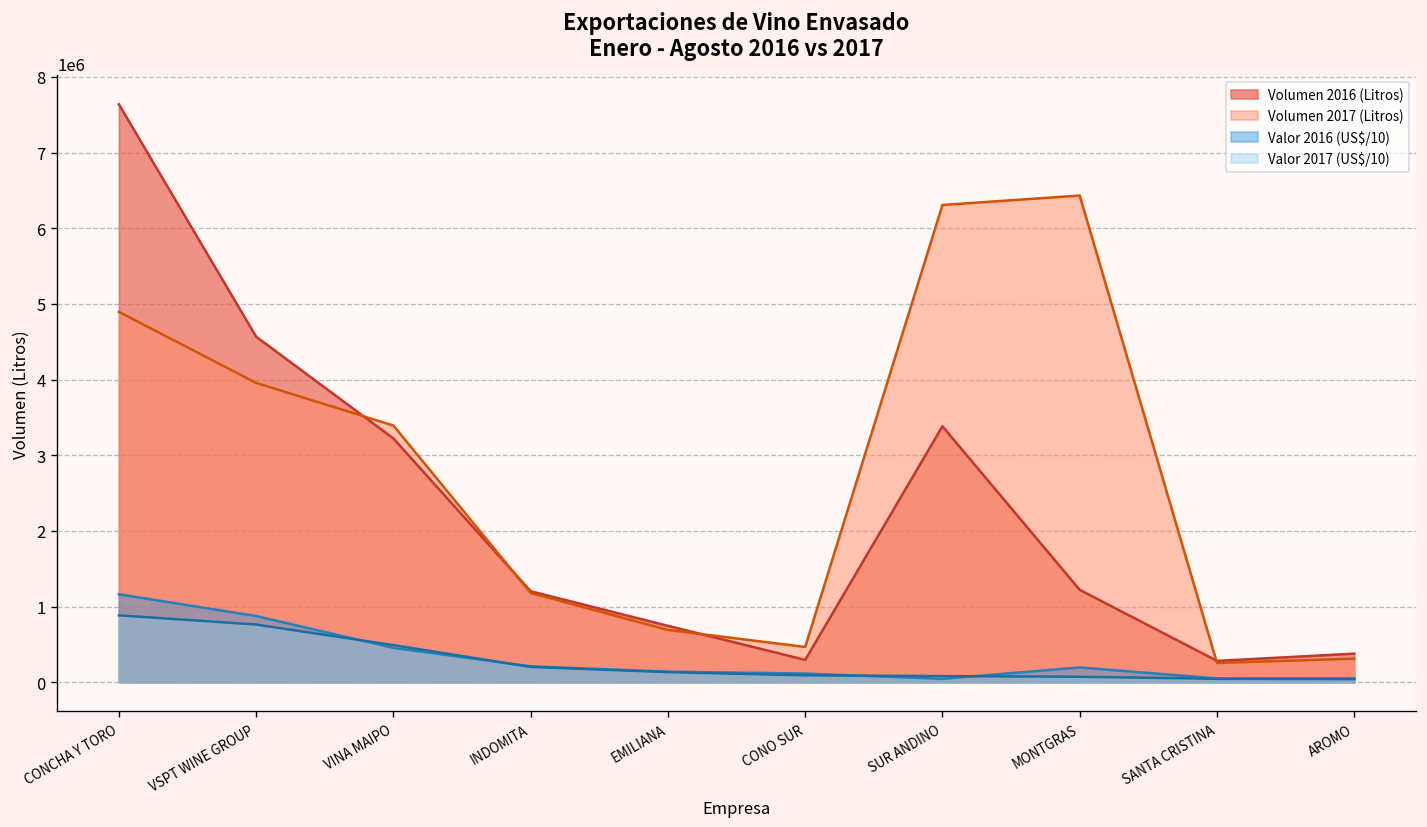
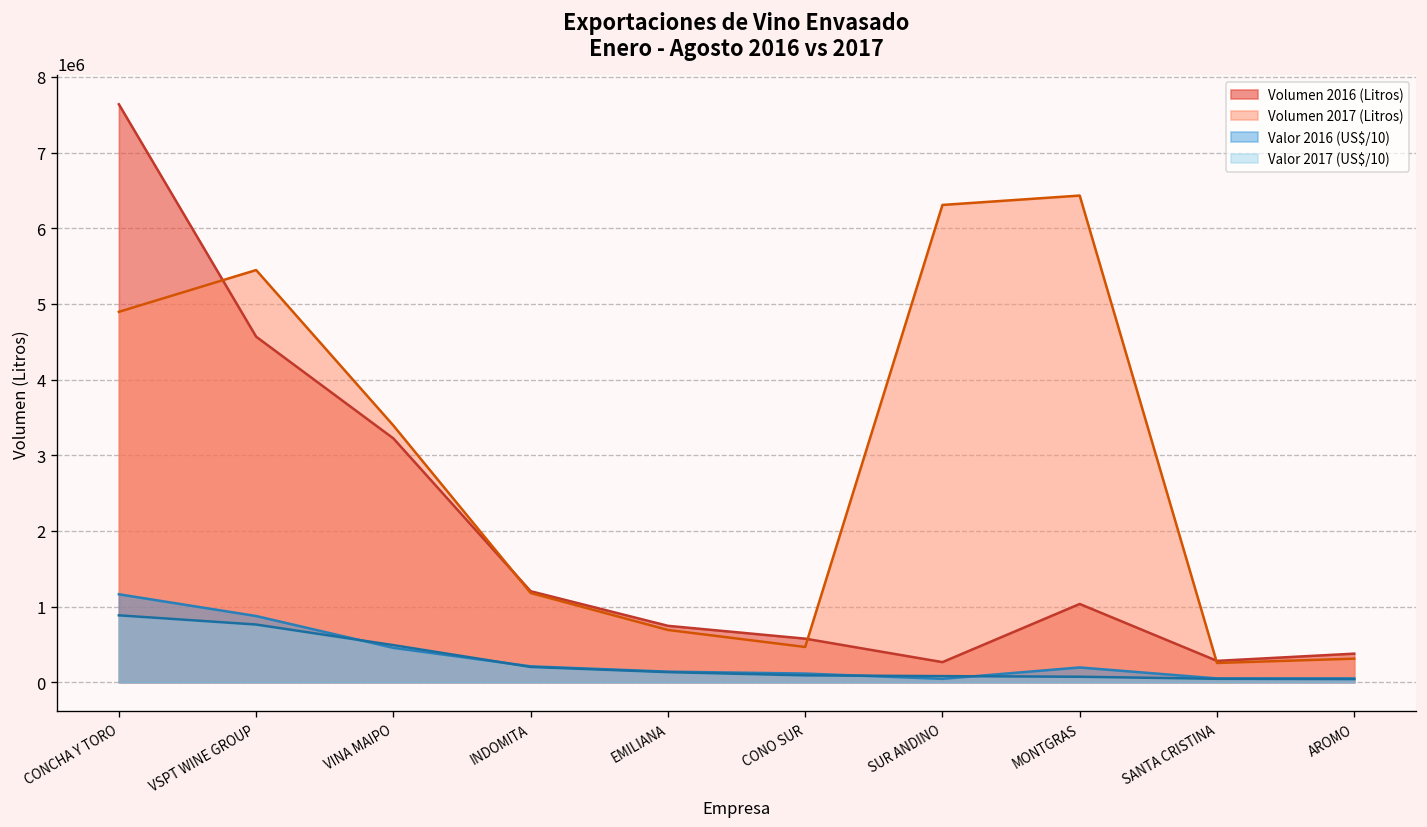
Volumen 2017 (Litros), VSPT WINE GROUP: 4000000 -> 5400000
Volumen 2016 (Litros), CONO SUR: 300000 -> 600000
Volumen 2016 (Litros), SUR ANDINO: 3400000 -> 300000
Volumen 2016 (Litros), MONTGRAS: 1200000 -> 1000000
